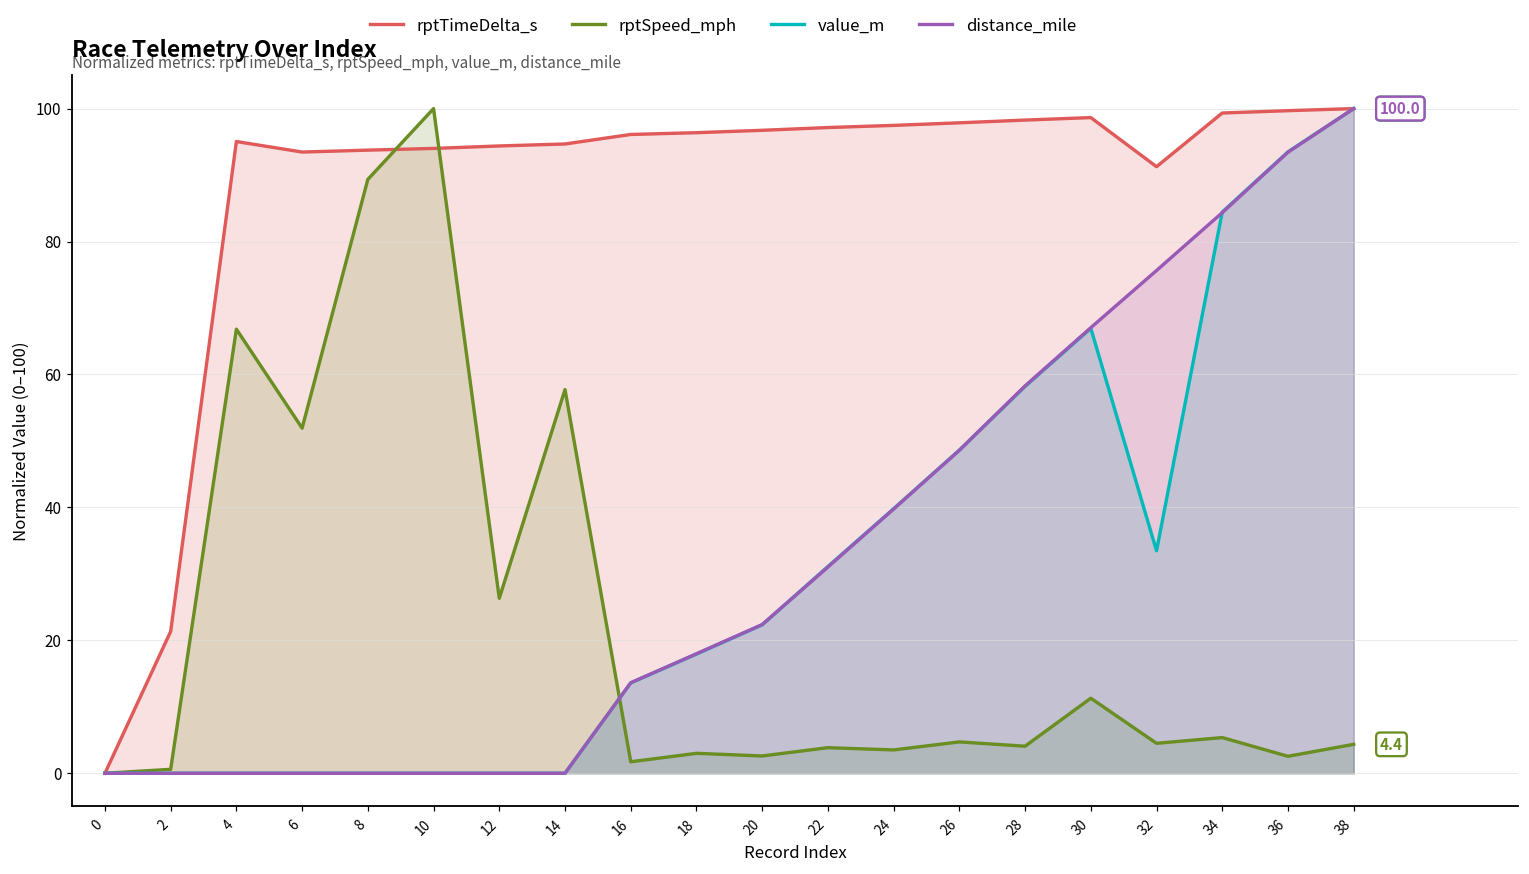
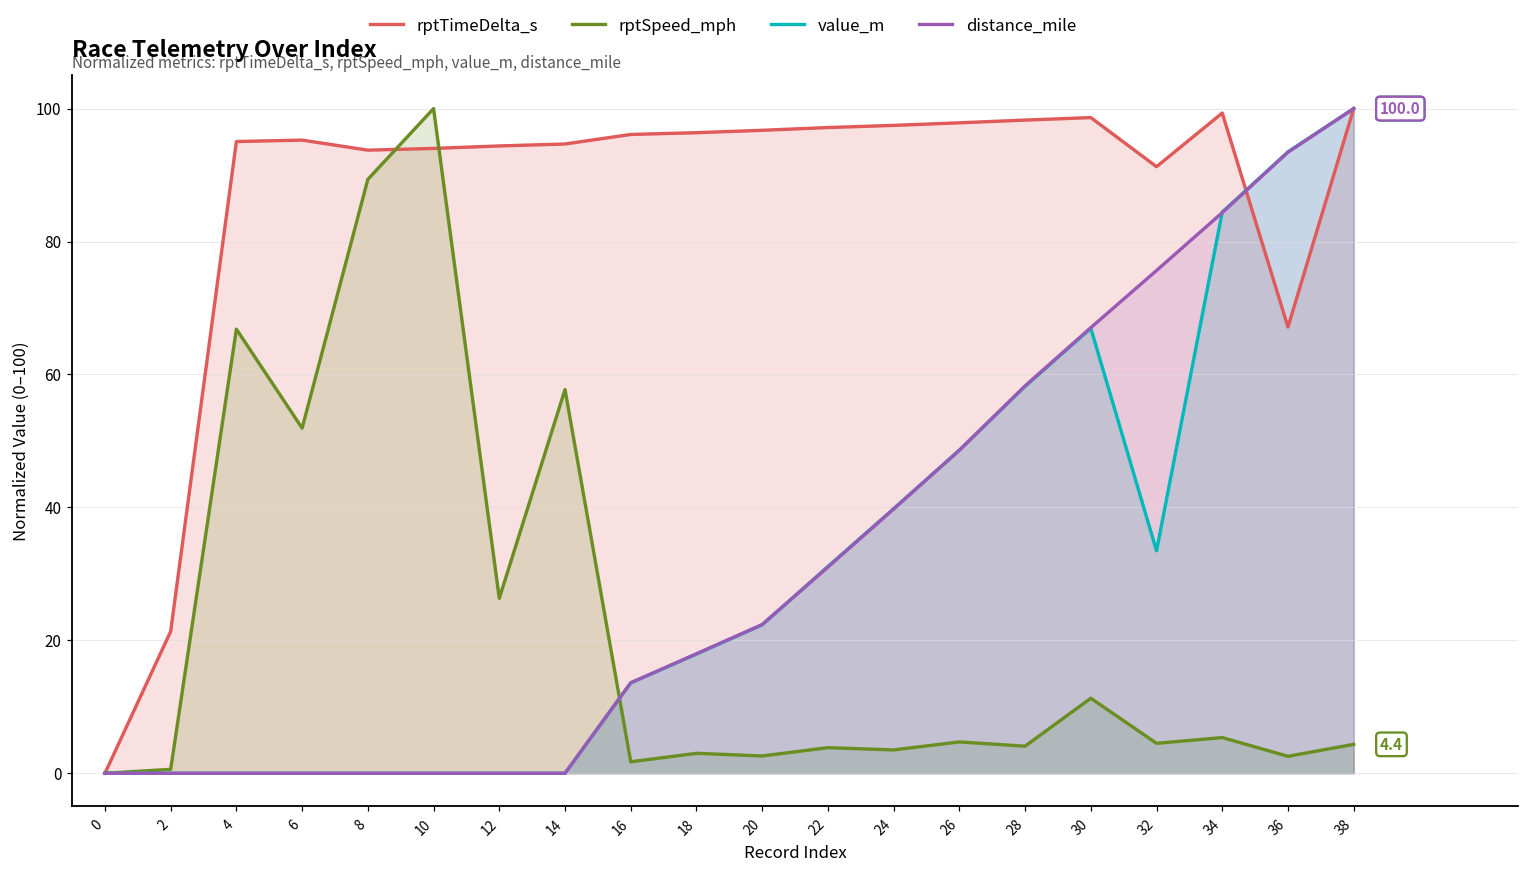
rptTimeDelta_s, 6: 93 -> 95
rptTimeDelta_s, 36: 100 -> 67
